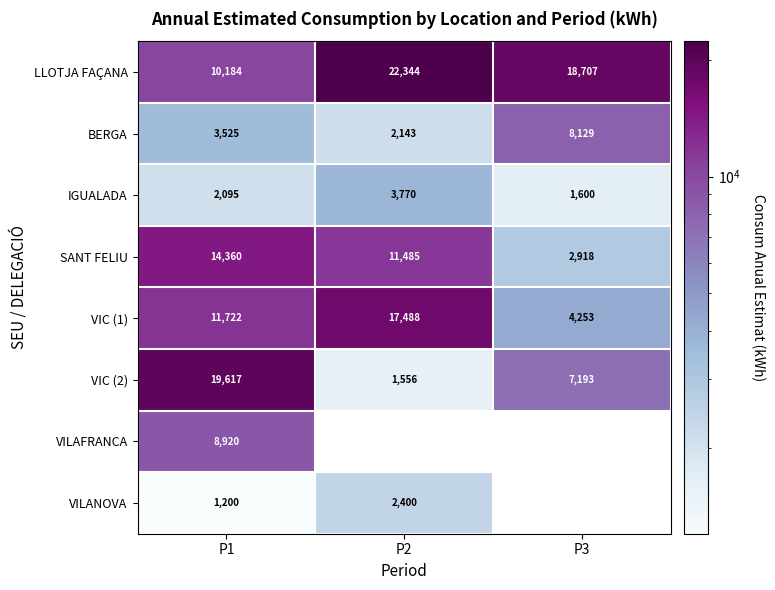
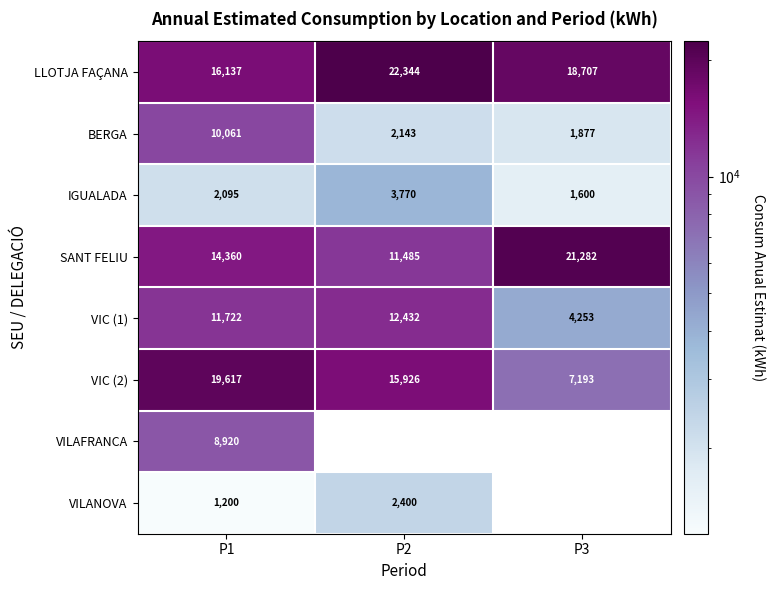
LLOTJA FAÇANA, P1: 10,184 -> 16,137
BERGA, P1: 3,525 -> 10,061
BERGA, P3: 8,129 -> 1,877
SANT FELIU, P3: 2,918 -> 21,282
VIC (1), P2: 17,488 -> 12,432
VIC (2), P2: 1,556 -> 15,926
